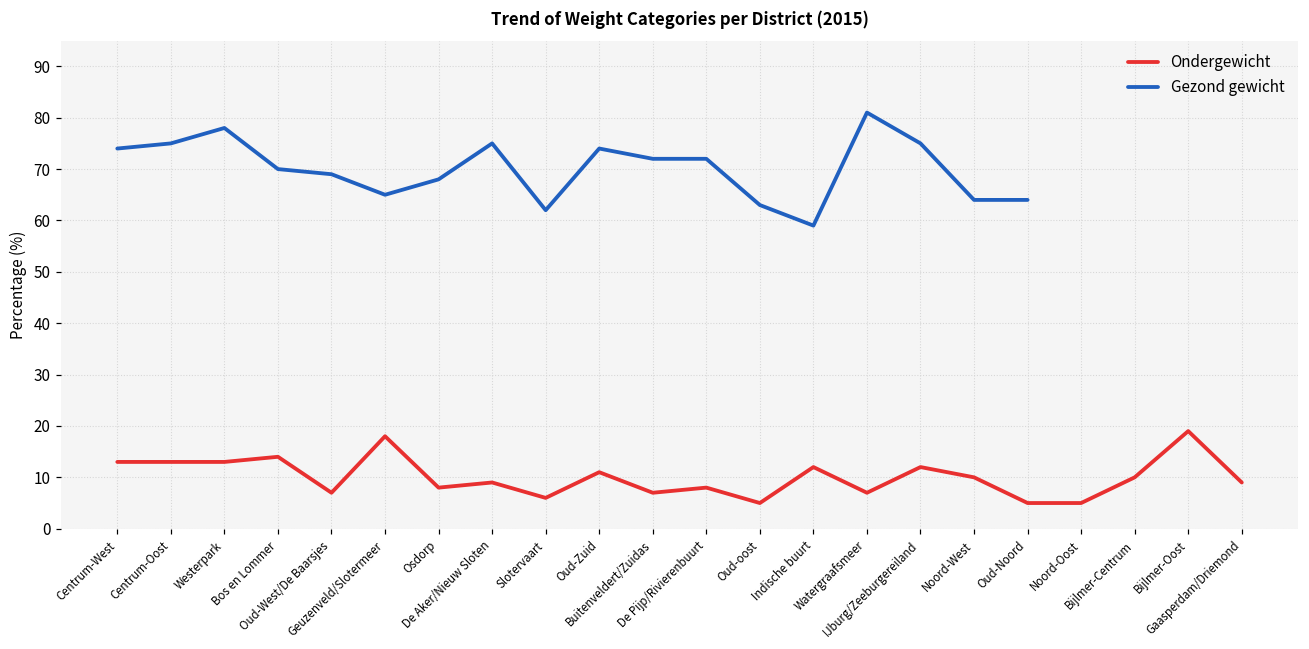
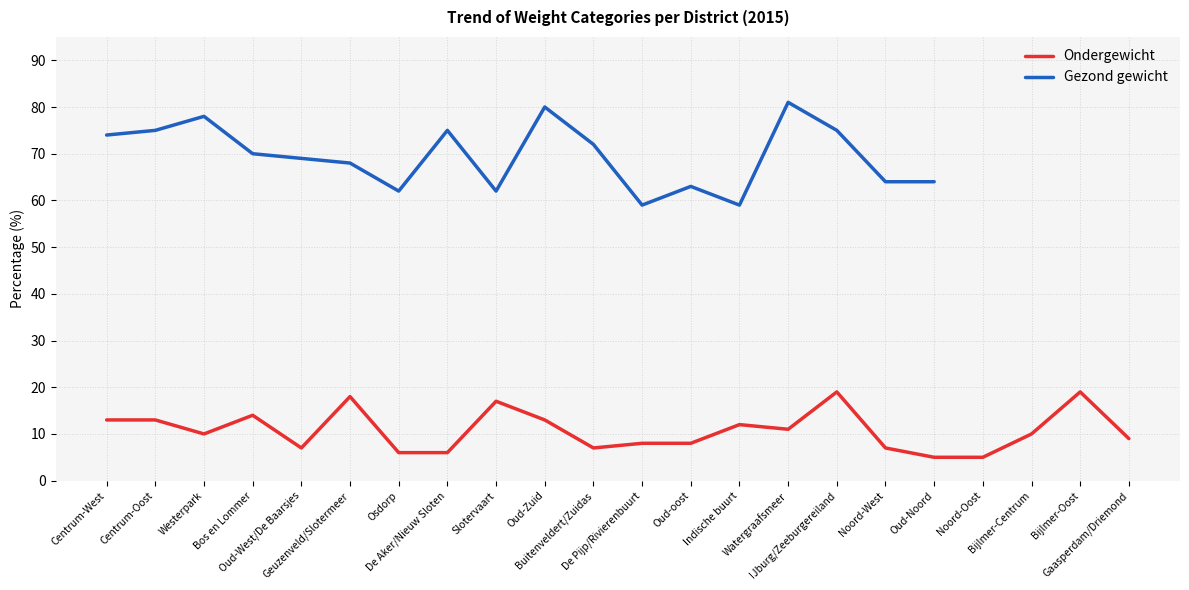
Ondergewicht, Westerpark: 13 -> 10
Gezond gewicht, Geuzenveld/Slotermeer: 65 -> 68
Ondergewicht, Osdorp: 8 -> 6
Gezond gewicht, Osdorp: 68 -> 62
Ondergewicht, De Aker/Nieuw Sloten: 9 -> 6
Ondergewicht, Slotervaart: 6 -> 17
Ondergewicht, Oud-Zuid: 11 -> 13
Gezond gewicht, Oud-Zuid: 74 -> 80
Gezond gewicht, De Pijp/Rivierenbuurt: 72 -> 59
Ondergewicht, Oud-oost: 5 -> 8
Ondergewicht, Watergraafsmeer: 7 -> 11
Ondergewicht, IJburg/Zeeburgereiland: 12 -> 19
Ondergewicht, Noord-West: 10 -> 7
